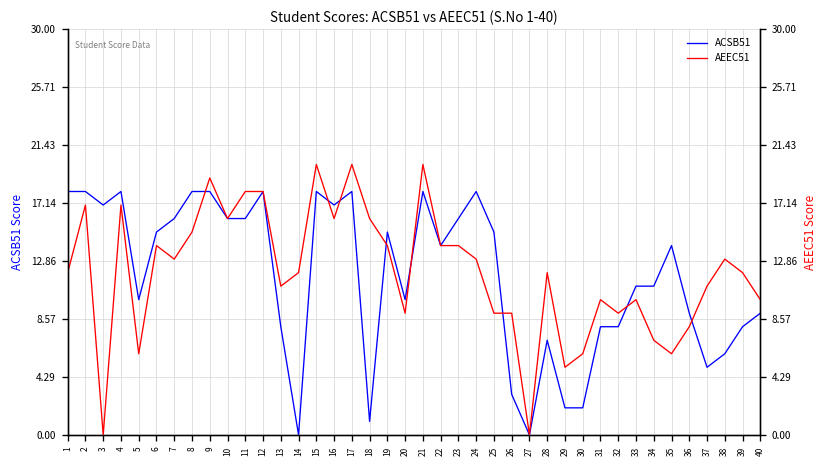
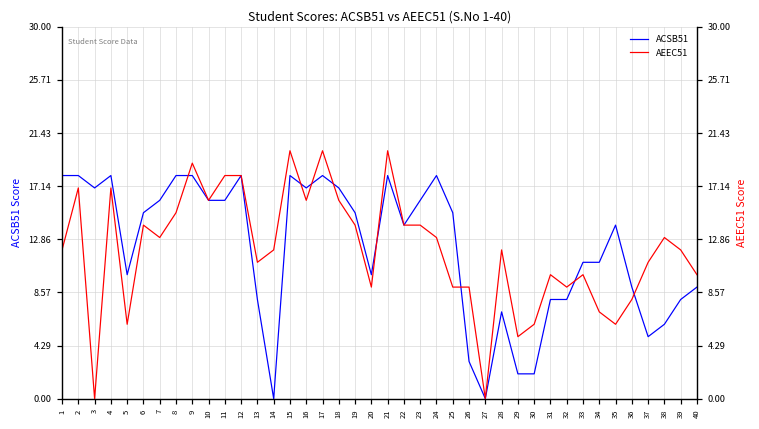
ACSB51, 18: 1 -> 17
